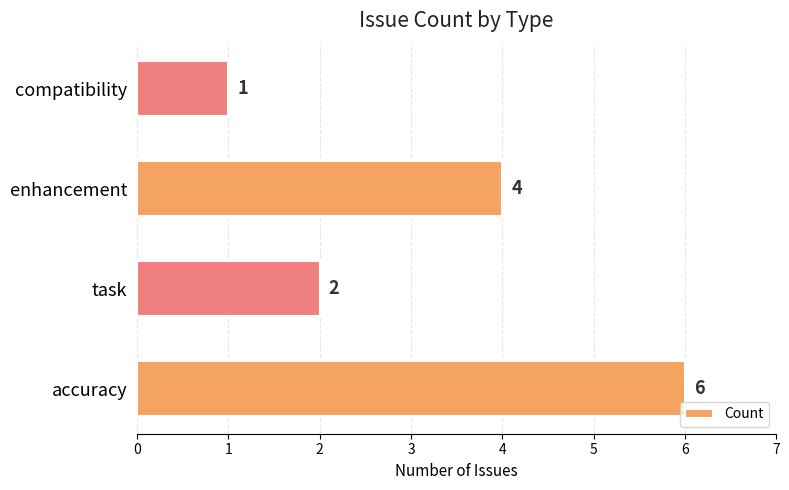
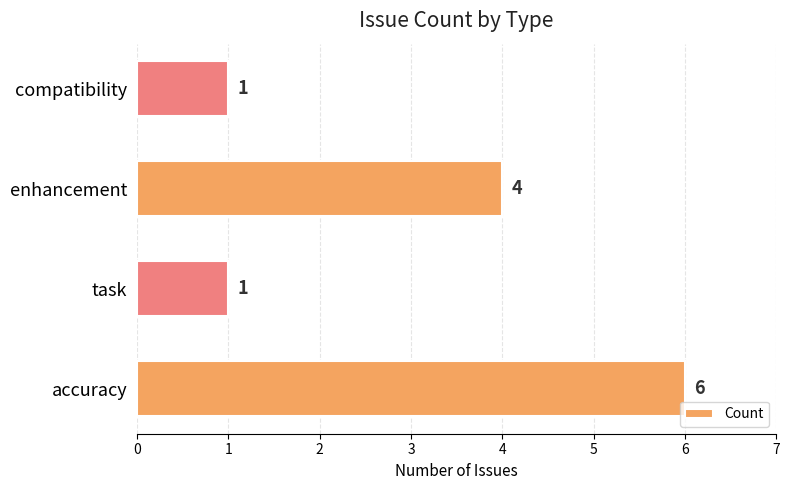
task: 2 -> 1
